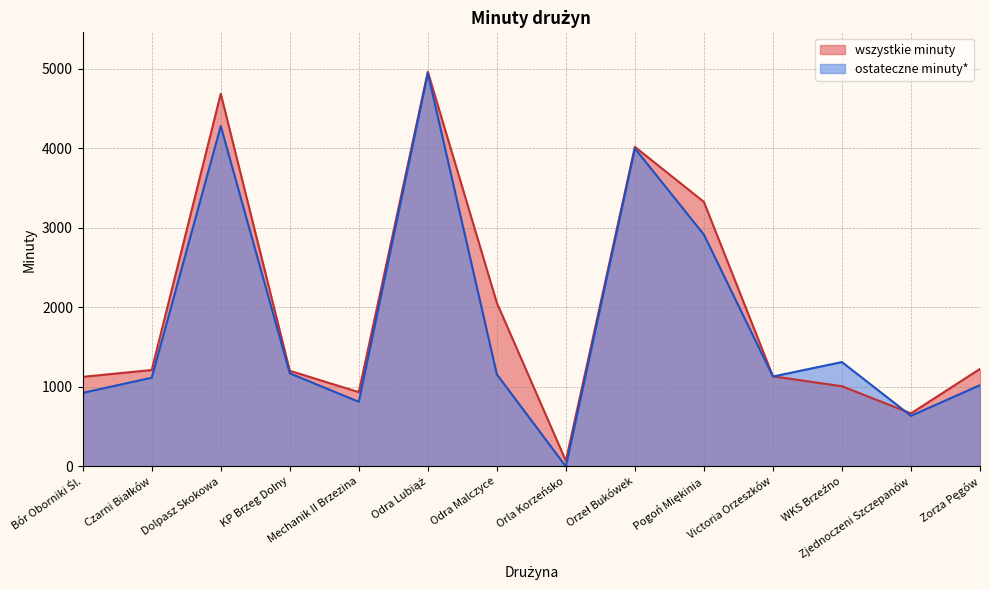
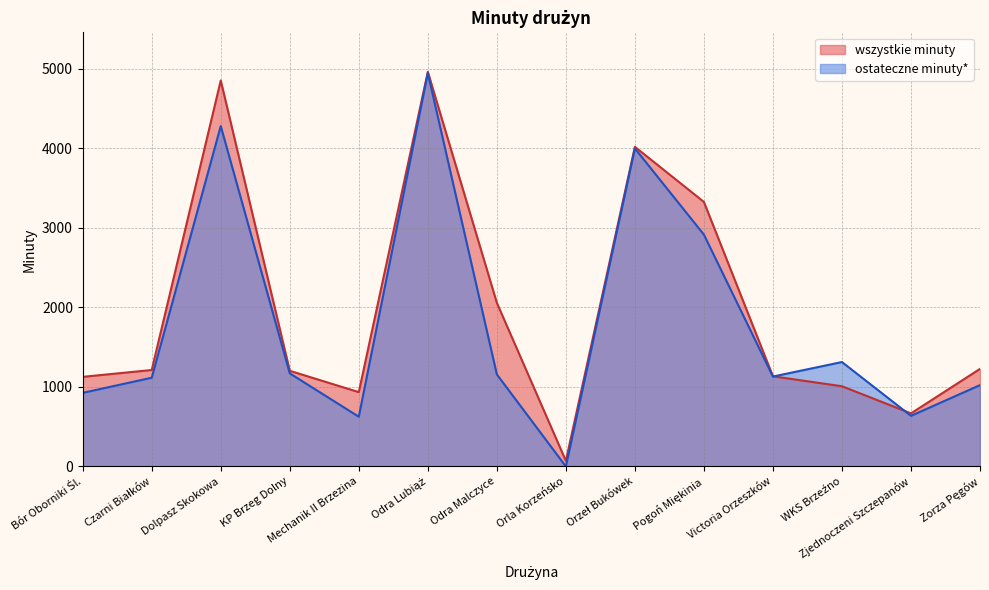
wszystkie minuty, Dolpasz Skokowa: 4700 -> 4900
ostateczne minuty*, Mechanik II Brzezina: 800 -> 600
